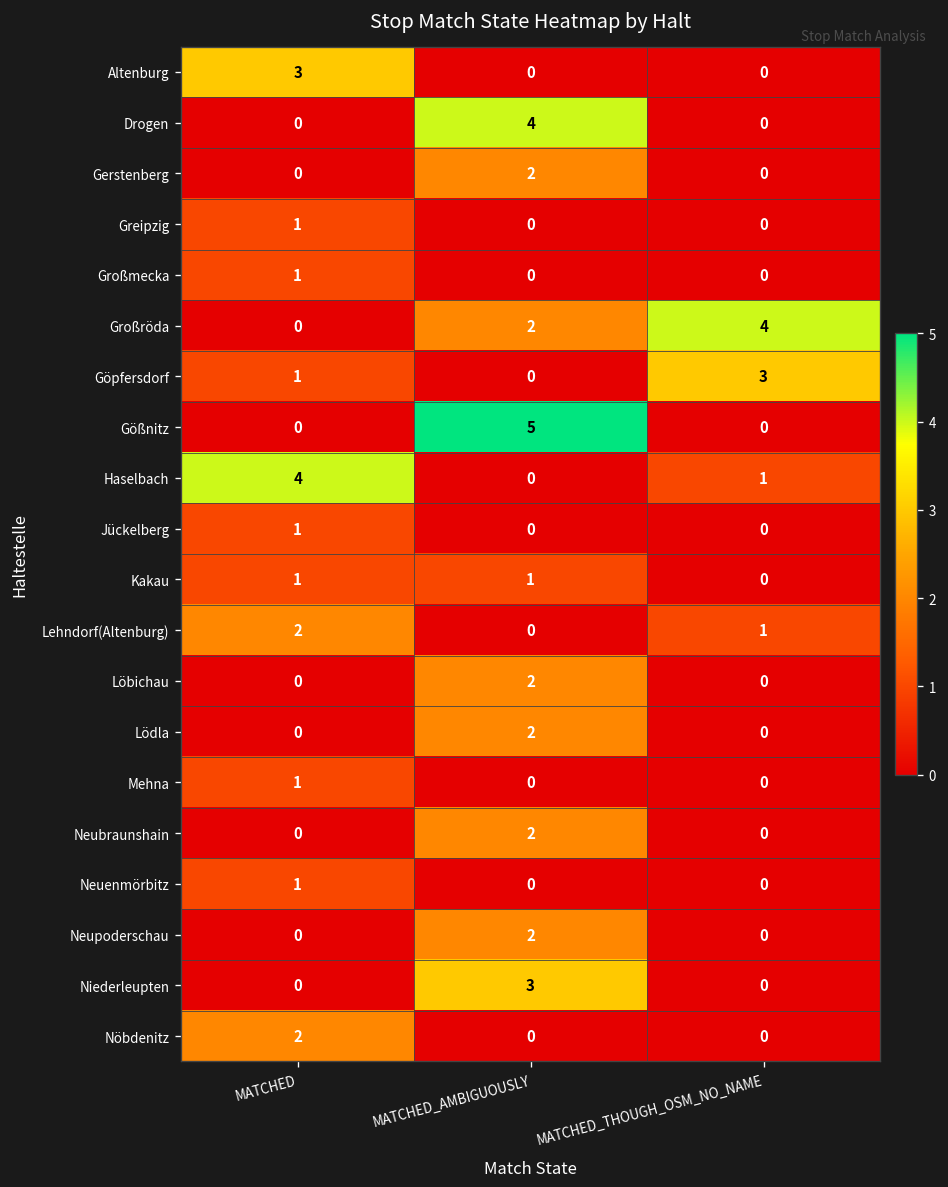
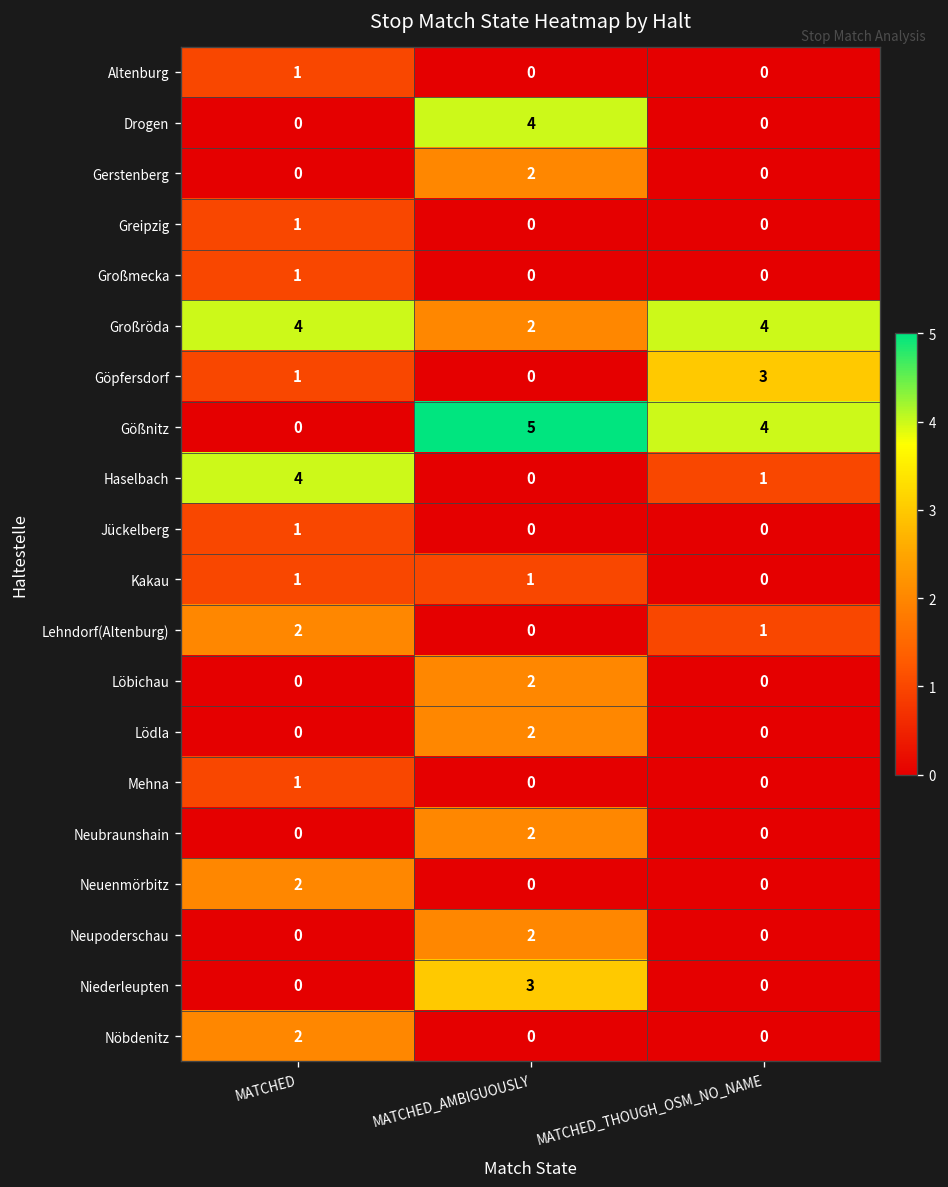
Altenburg, MATCHED: 3 -> 1
Großröda, MATCHED: 0 -> 4
Gößnitz, MATCHED_THOUGH_OSM_NO_NAME: 0 -> 4
Neuenmörbitz, MATCHED: 1 -> 2
